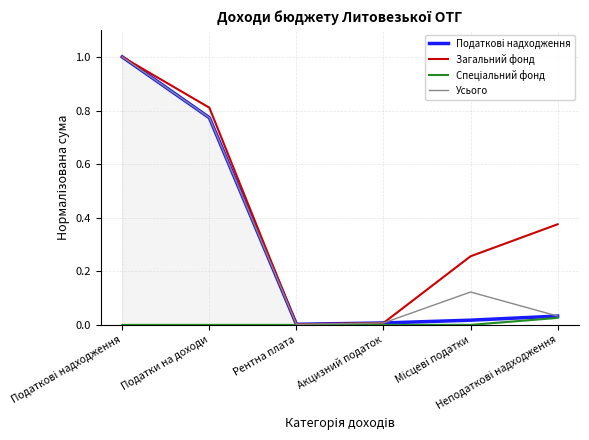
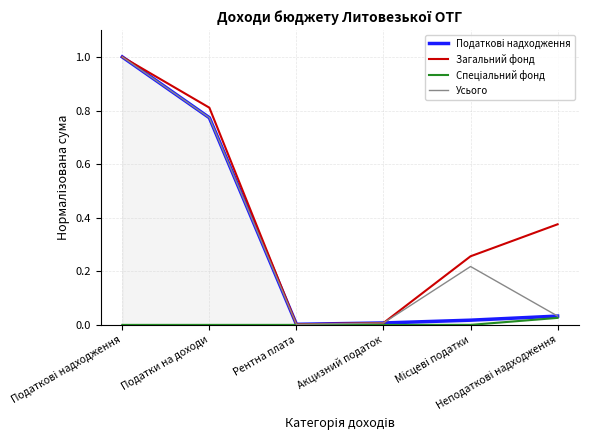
Усього, Місцеві податки: 0.12 -> 0.22
